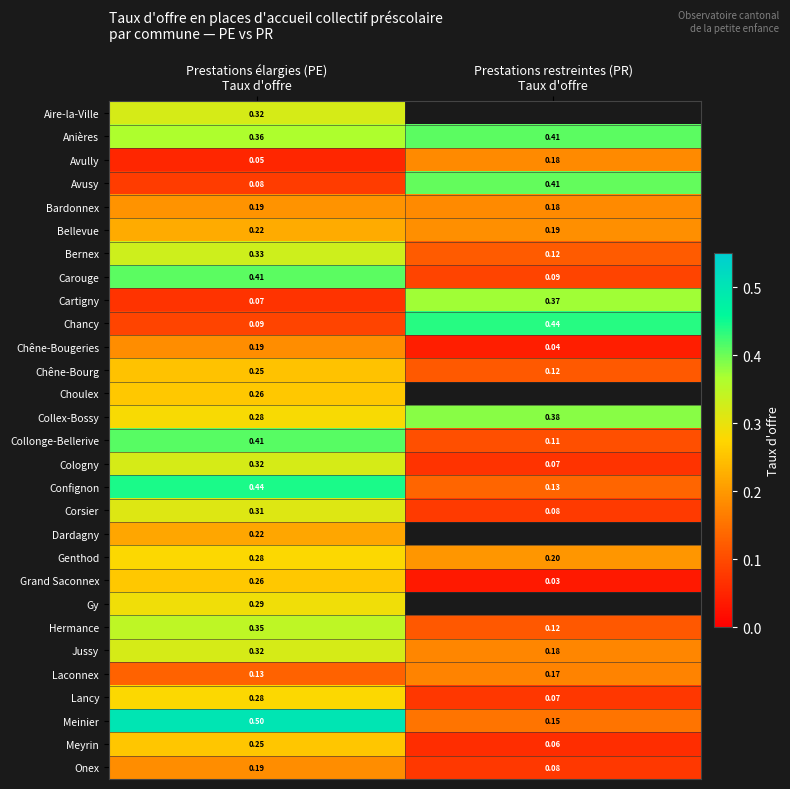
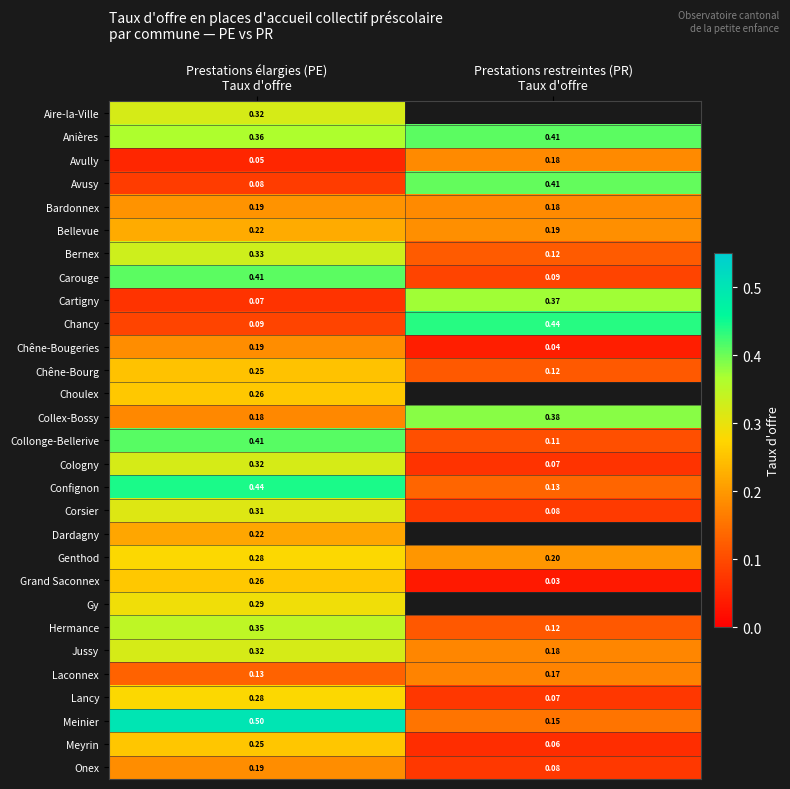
Collex-Bossy, Prestations élargies (PE) Taux d'offre: 0.28 -> 0.18
